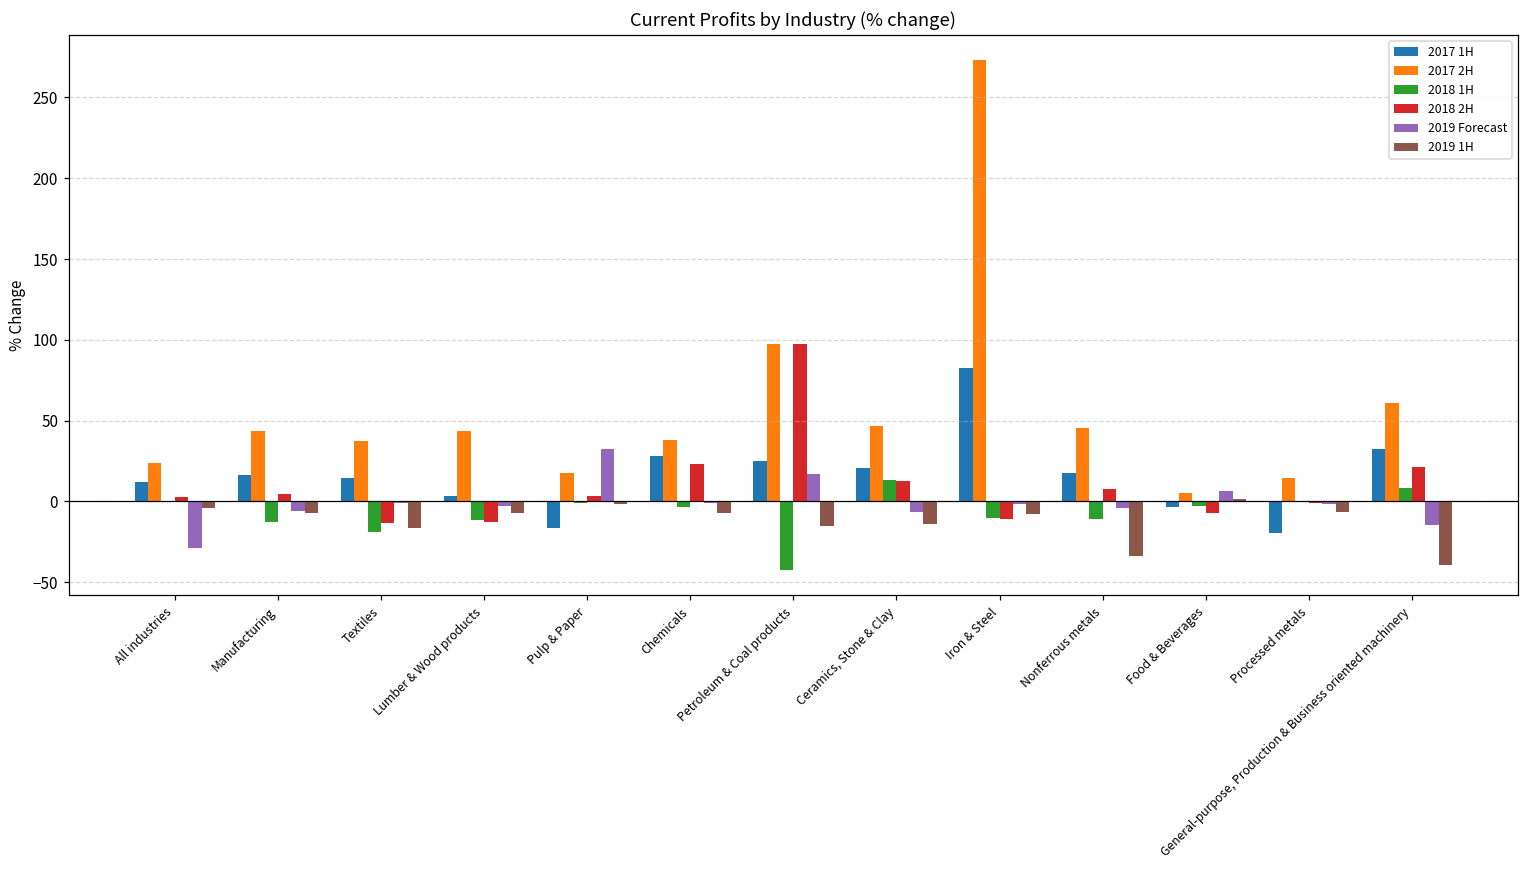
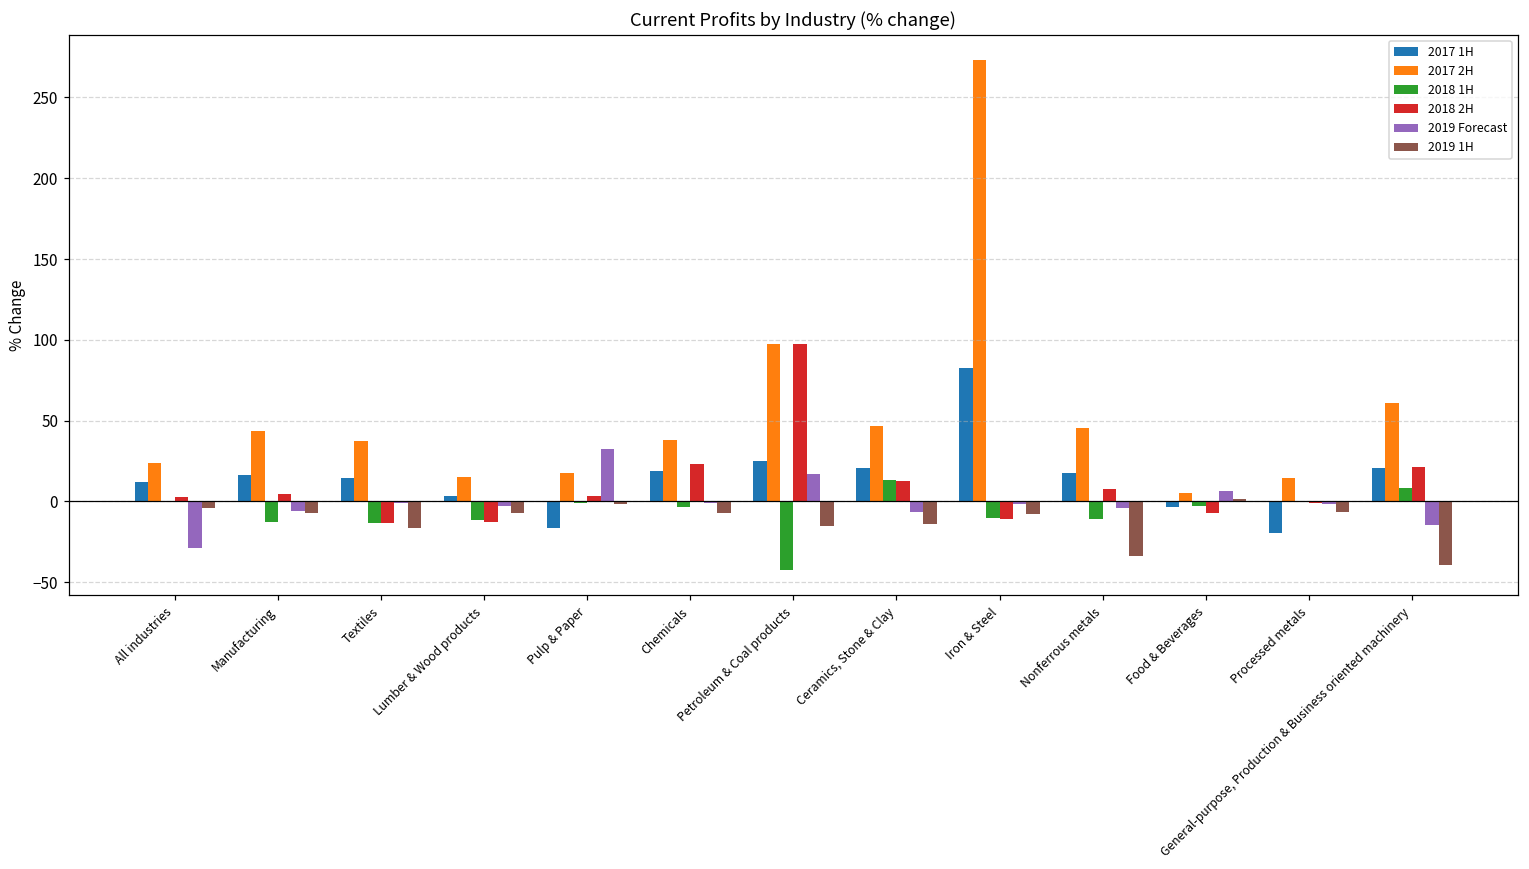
2018 1H, Textiles: -19 -> -14
2017 2H, Lumber & Wood products: 43 -> 15
2017 1H, Chemicals: 28 -> 19
2017 1H, General-purpose, Production & Business oriented machinery: 32 -> 21
